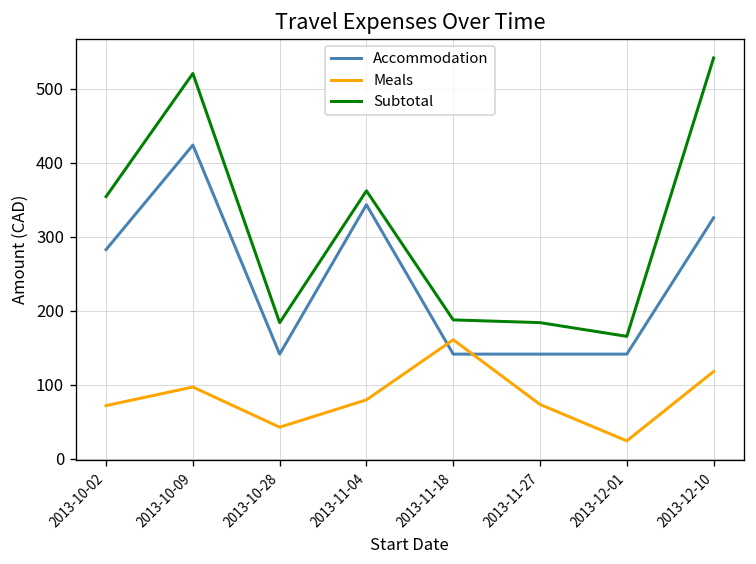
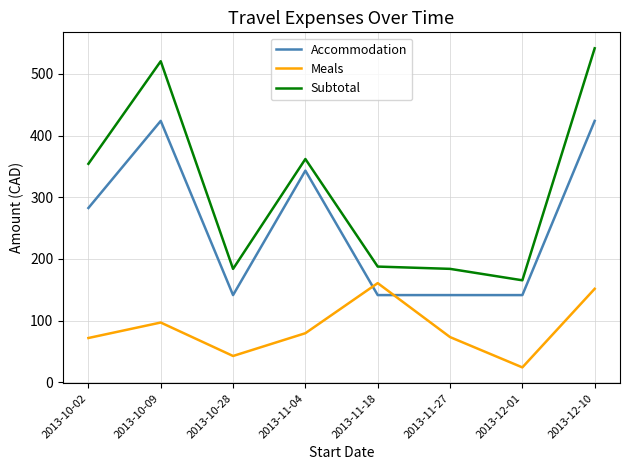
Accommodation, 2013-12-10: 330 -> 420
Meals, 2013-12-10: 120 -> 150
